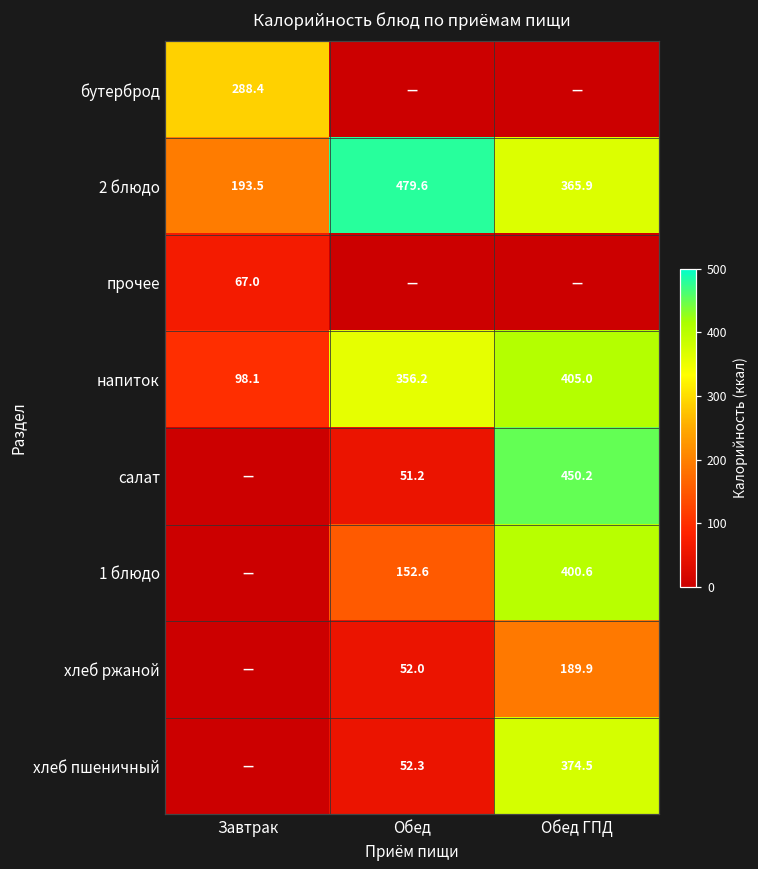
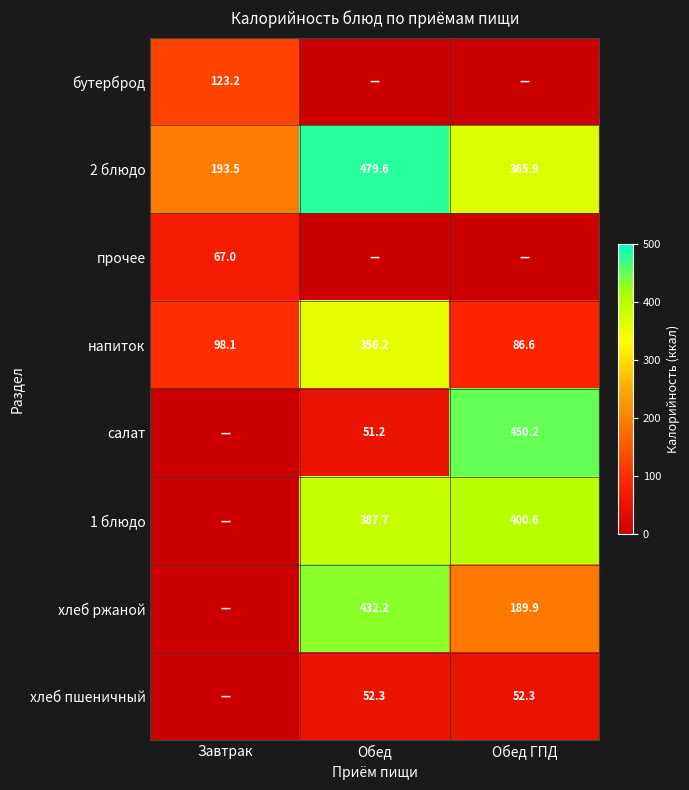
бутерброд, Завтрак: 288.4 -> 123.2
напиток, Обед ГПД: 405.0 -> 86.6
1 блюдо, Обед: 152.6 -> 387.7
хлеб ржаной, Обед: 52.0 -> 432.2
хлеб пшеничный, Обед ГПД: 374.5 -> 52.3
